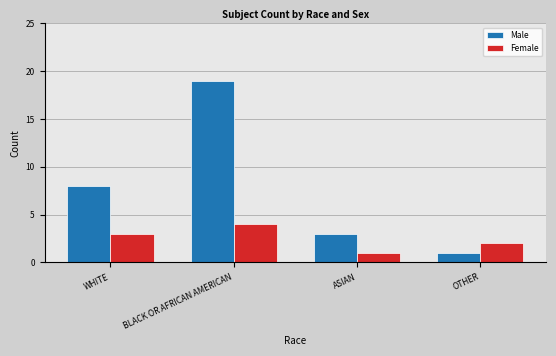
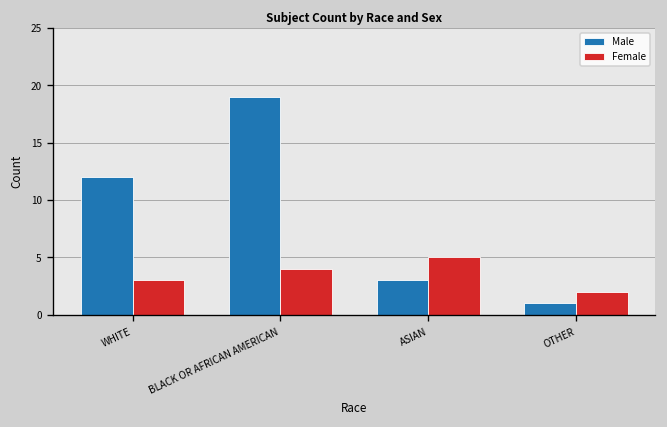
Male, WHITE: 8 -> 12
Female, ASIAN: 1 -> 5
